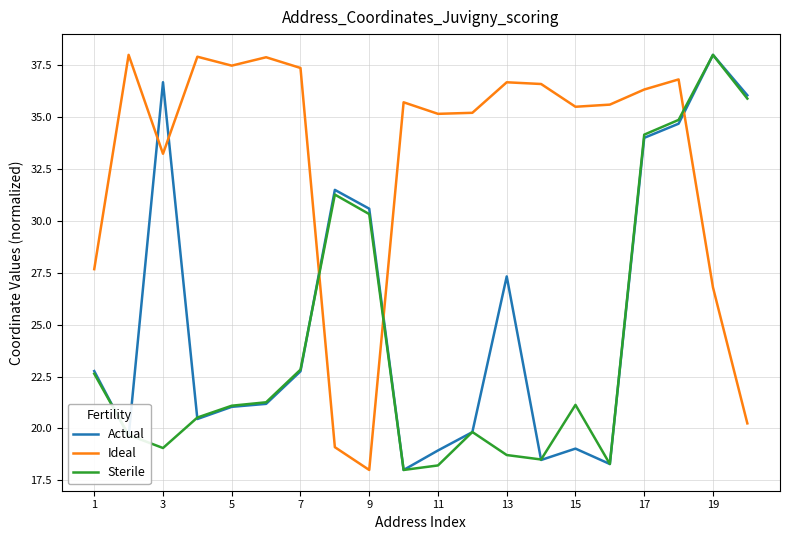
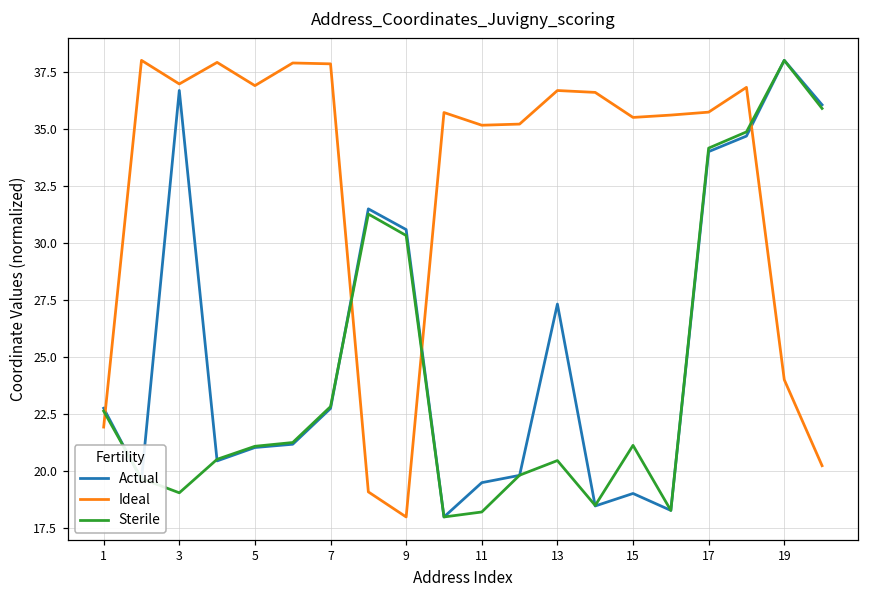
Ideal, 1: 27.7 -> 21.9
Ideal, 3: 33.2 -> 37.0
Ideal, 5: 37.5 -> 36.9
Ideal, 7: 37.4 -> 37.8
Actual, 11: 18.9 -> 19.5
Sterile, 13: 18.7 -> 20.5
Ideal, 17: 36.3 -> 35.7
Ideal, 19: 26.8 -> 24.0
